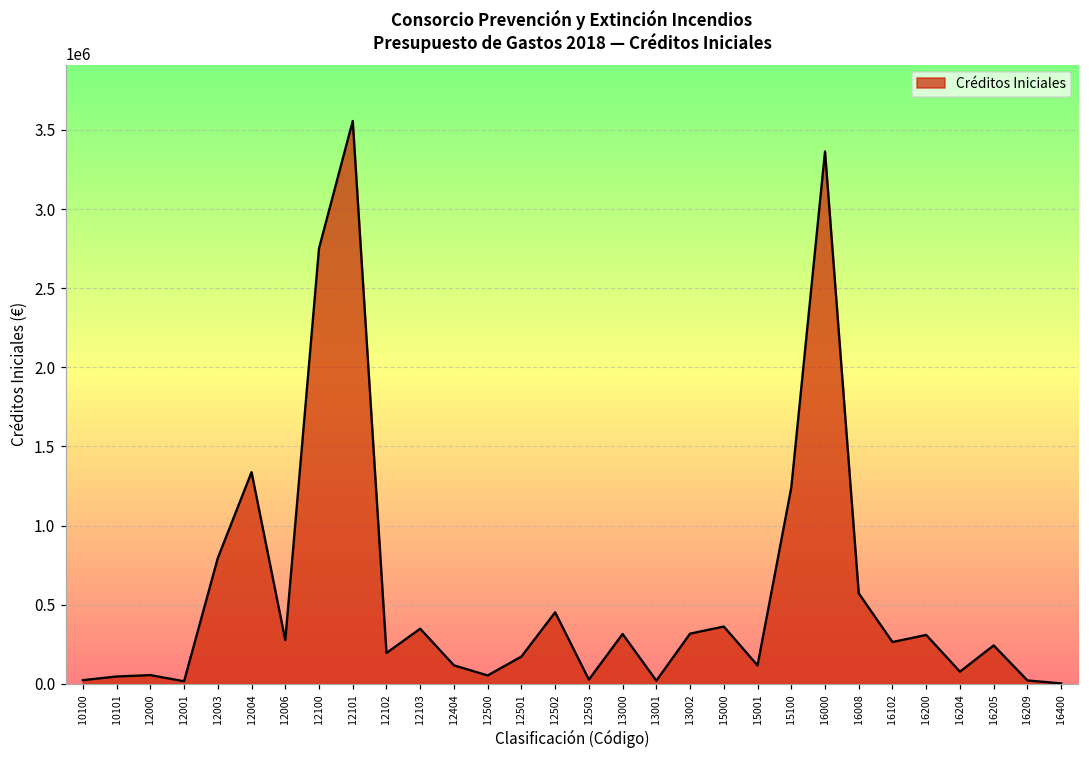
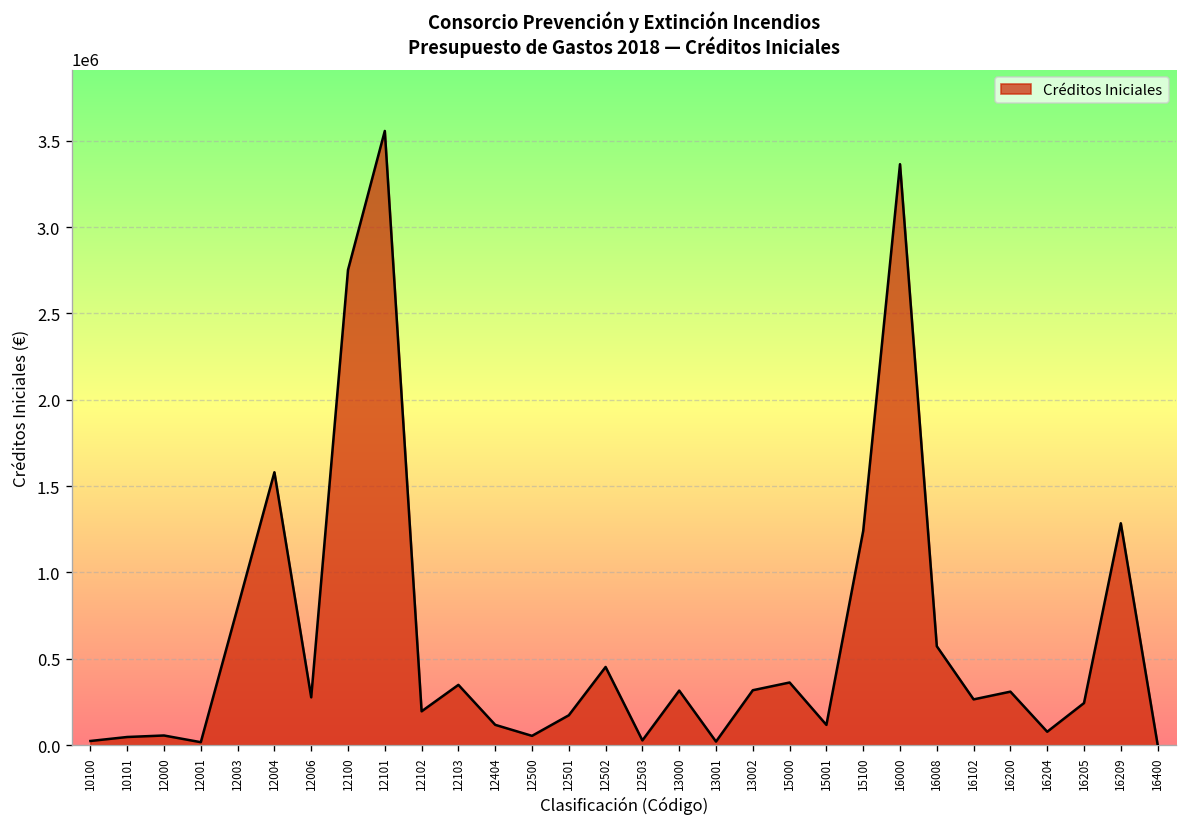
12004: 1340000 -> 1580000
16209: 20000 -> 1280000
